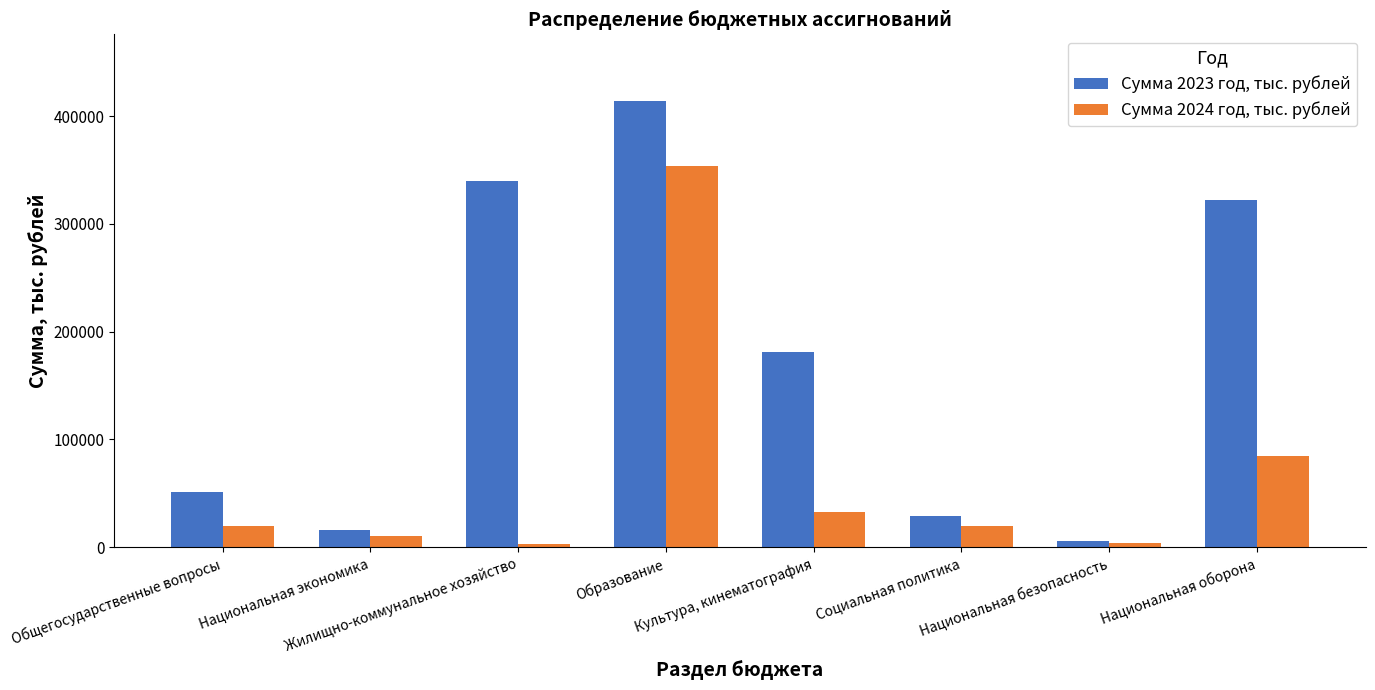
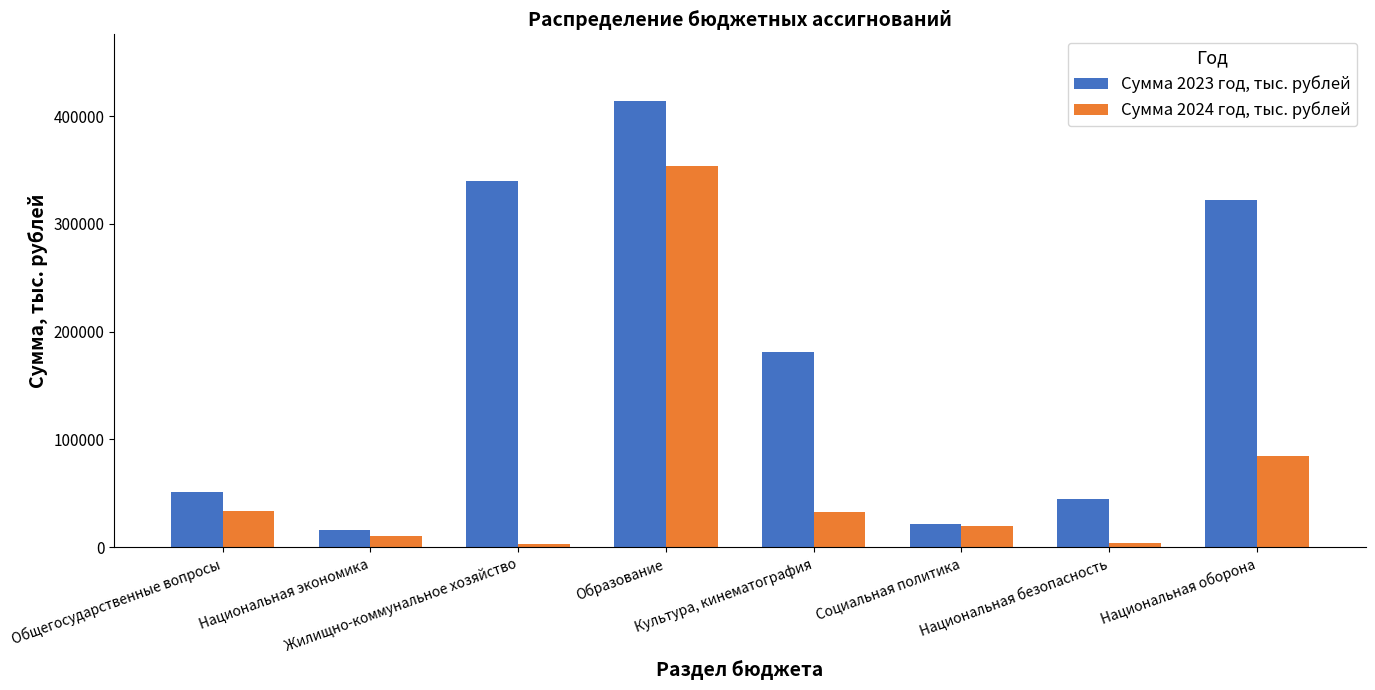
Сумма 2024 год, тыс. рублей, Общегосударственные вопросы: 20000 -> 33000
Сумма 2023 год, тыс. рублей, Социальная политика: 29000 -> 22000
Сумма 2023 год, тыс. рублей, Национальная безопасность: 5000 -> 45000
